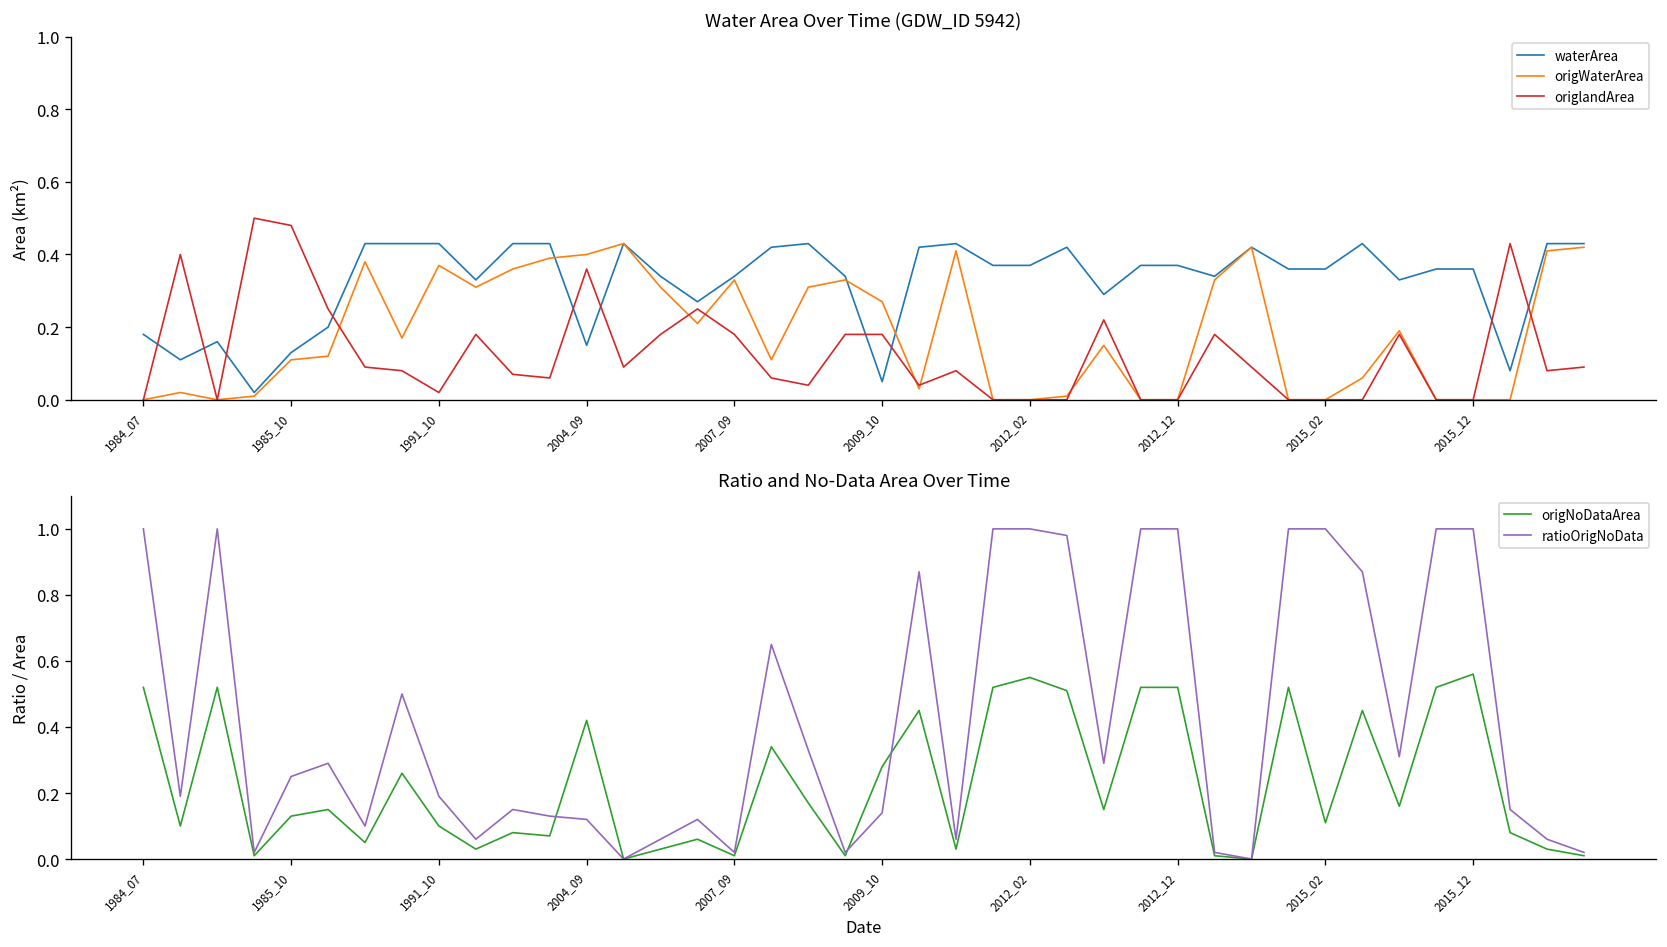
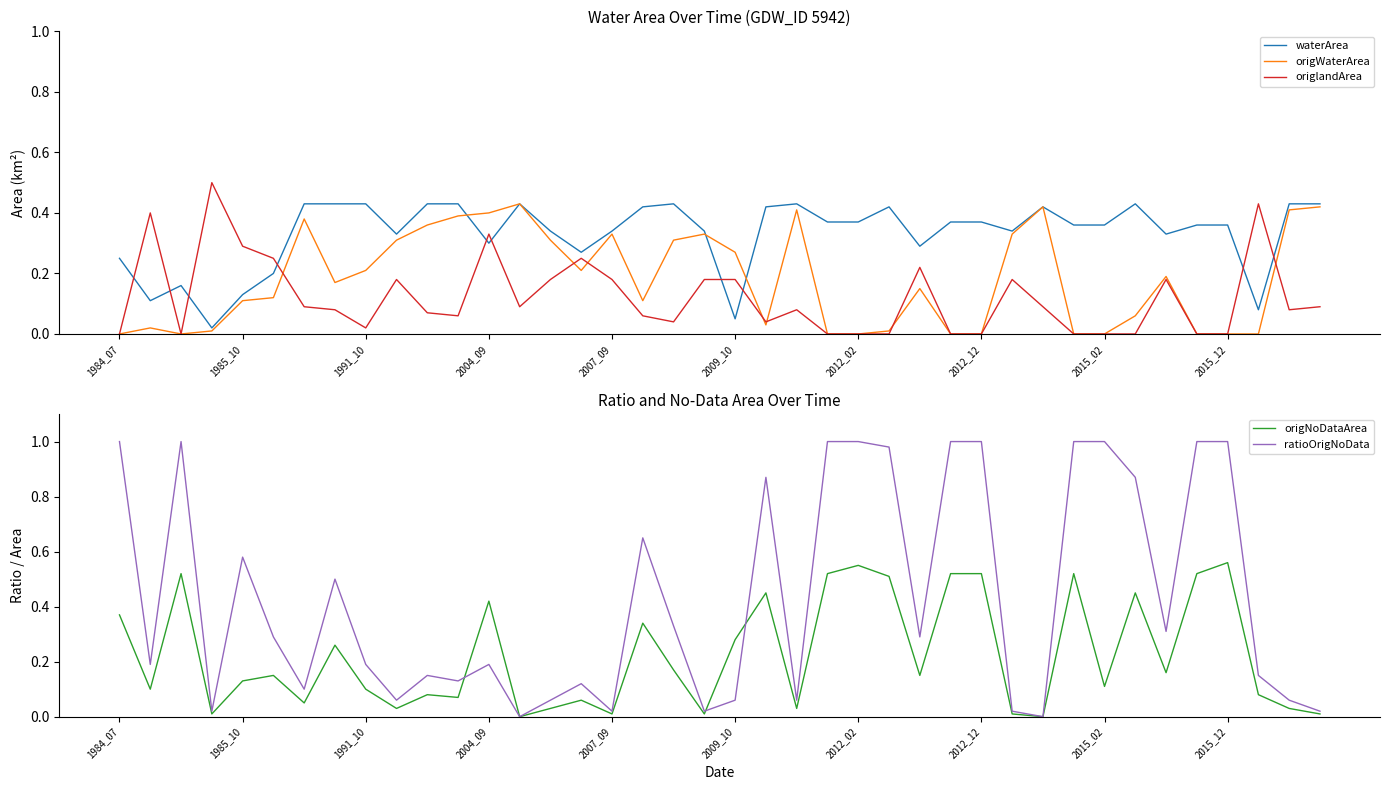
Water Area Over Time (GDW_ID 5942), waterArea, 1984_07: 0.18 -> 0.25
Water Area Over Time (GDW_ID 5942), origlandArea, 1985_10: 0.48 -> 0.29
Water Area Over Time (GDW_ID 5942), origWaterArea, 1991_10: 0.37 -> 0.21
Water Area Over Time (GDW_ID 5942), waterArea, 2004_09: 0.15 -> 0.30
Water Area Over Time (GDW_ID 5942), origlandArea, 2004_09: 0.36 -> 0.33
Ratio and No-Data Area Over Time, origNoDataArea, 1984_07: 0.52 -> 0.37
Ratio and No-Data Area Over Time, ratioOrigNoData, 1985_10: 0.25 -> 0.58
Ratio and No-Data Area Over Time, ratioOrigNoData, 2004_09: 0.12 -> 0.19
Ratio and No-Data Area Over Time, ratioOrigNoData, 2009_10: 0.14 -> 0.06
